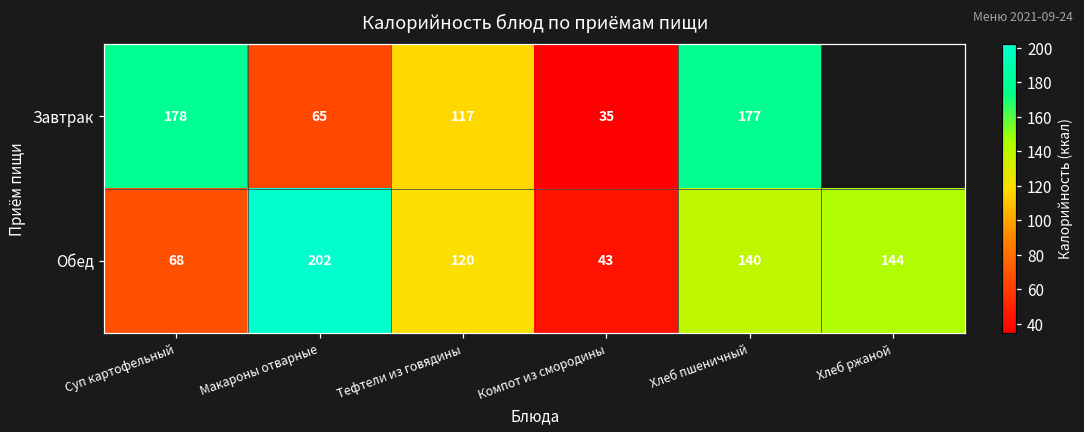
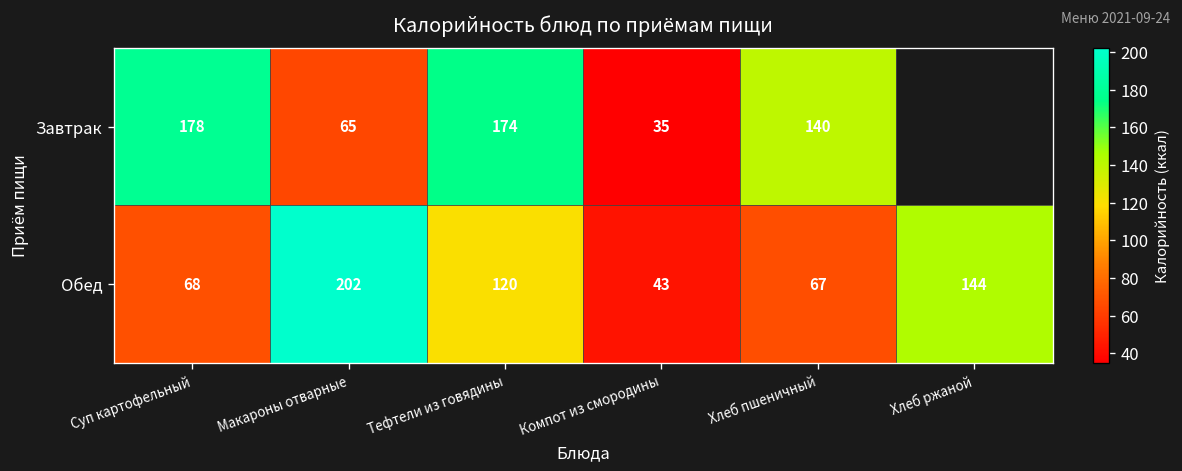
Завтрак, Тефтели из говядины: 117 -> 174
Завтрак, Хлеб пшеничный: 177 -> 140
Обед, Хлеб пшеничный: 140 -> 67
